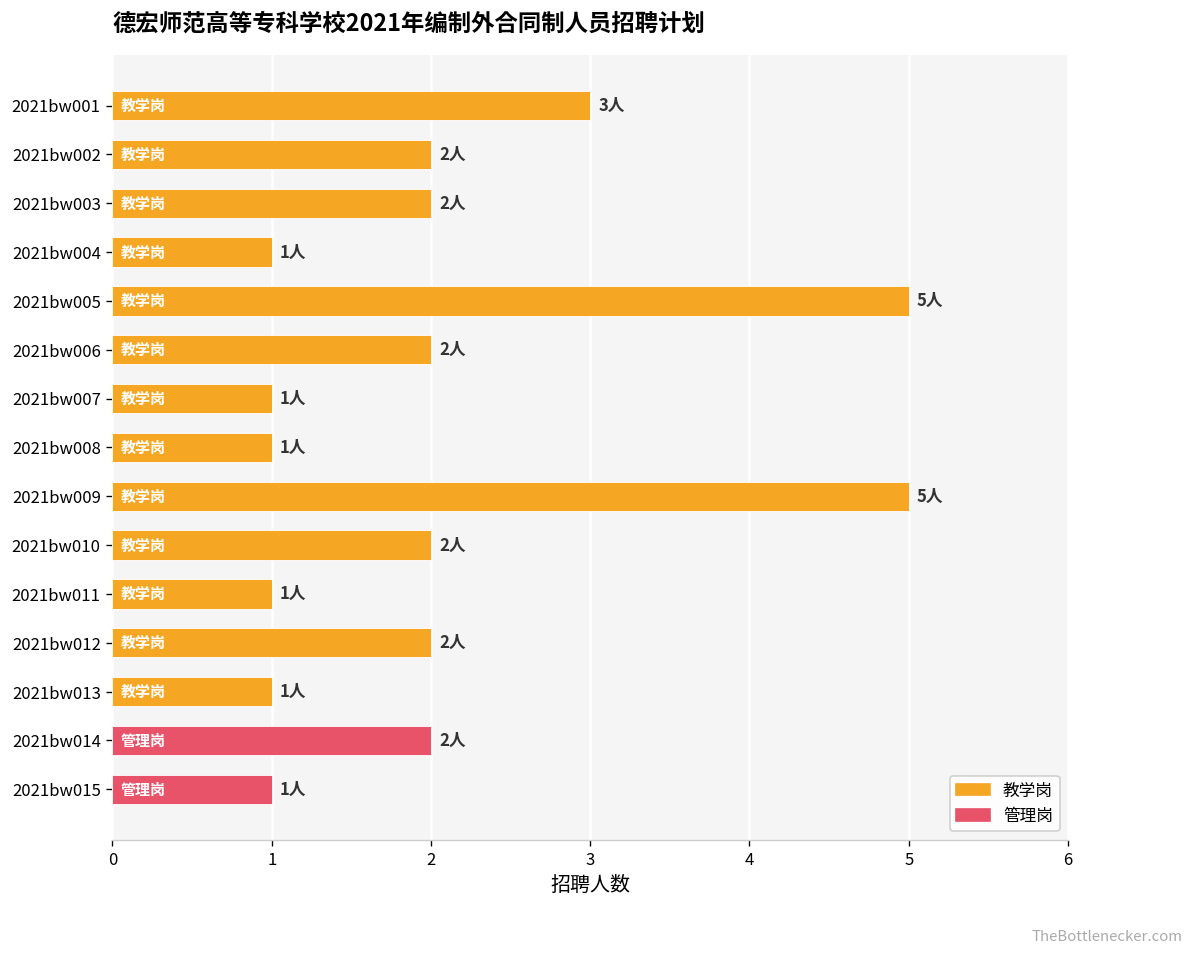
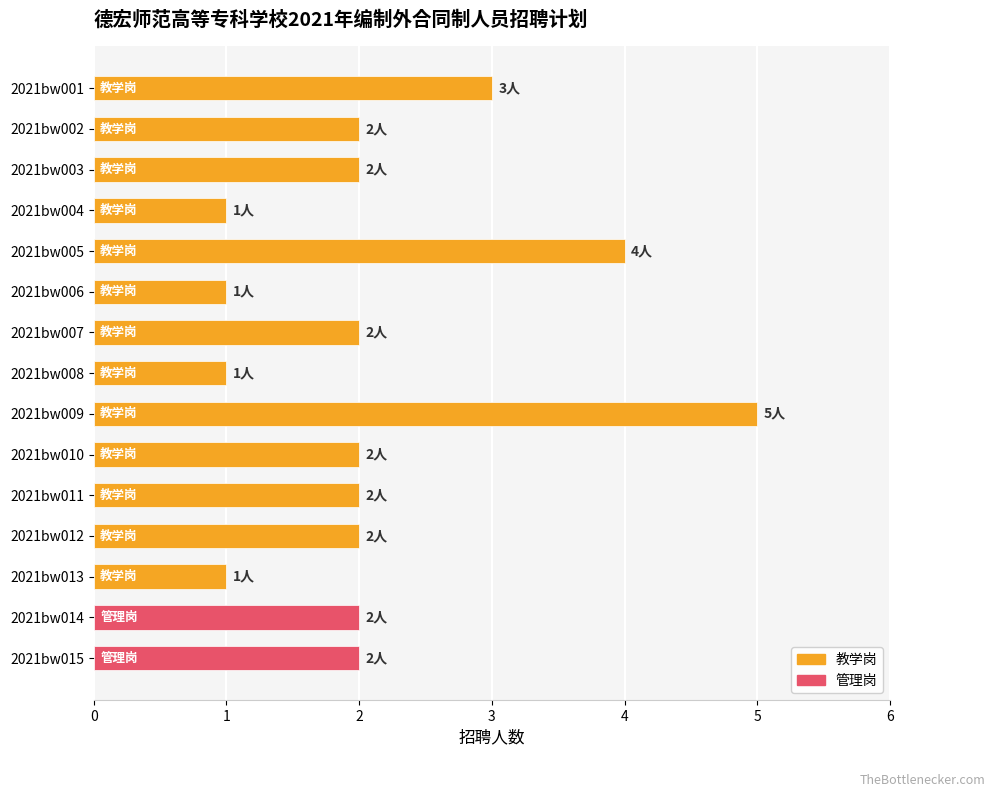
2021bw005: 5人 -> 4人
2021bw006: 2人 -> 1人
2021bw007: 1人 -> 2人
2021bw011: 1人 -> 2人
2021bw015: 1人 -> 2人
